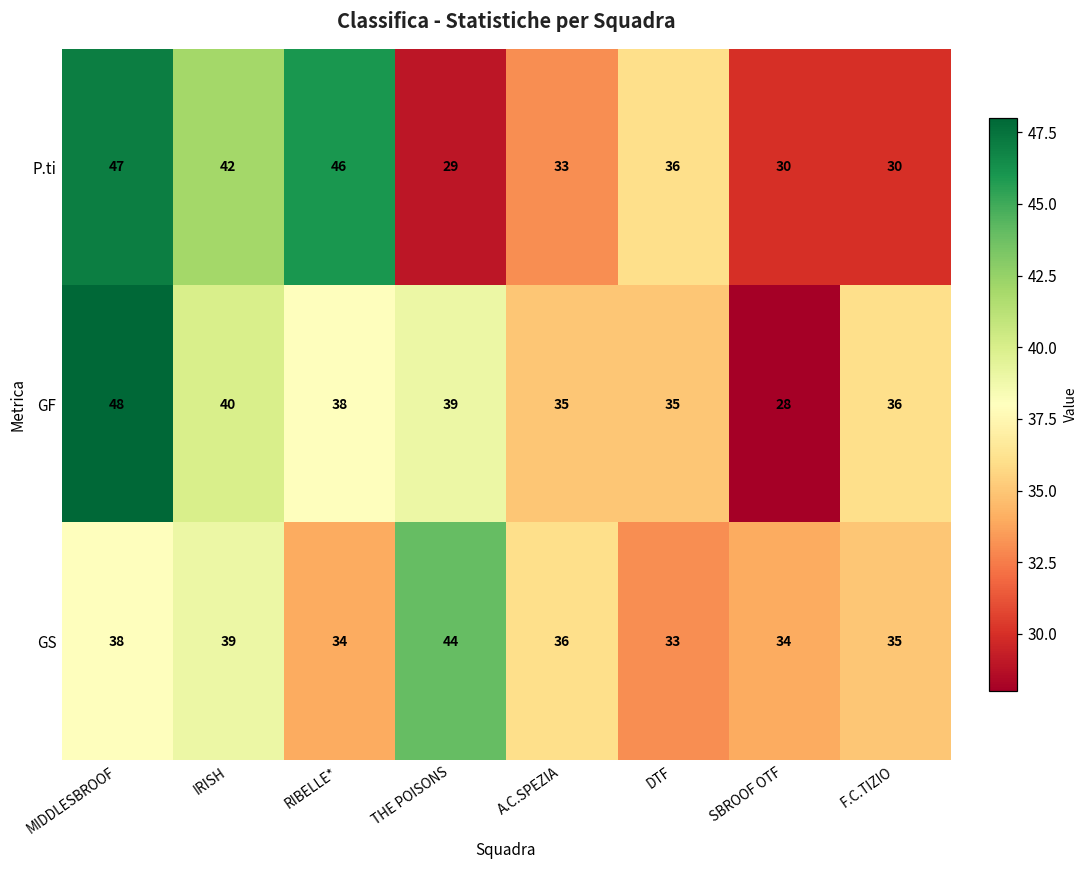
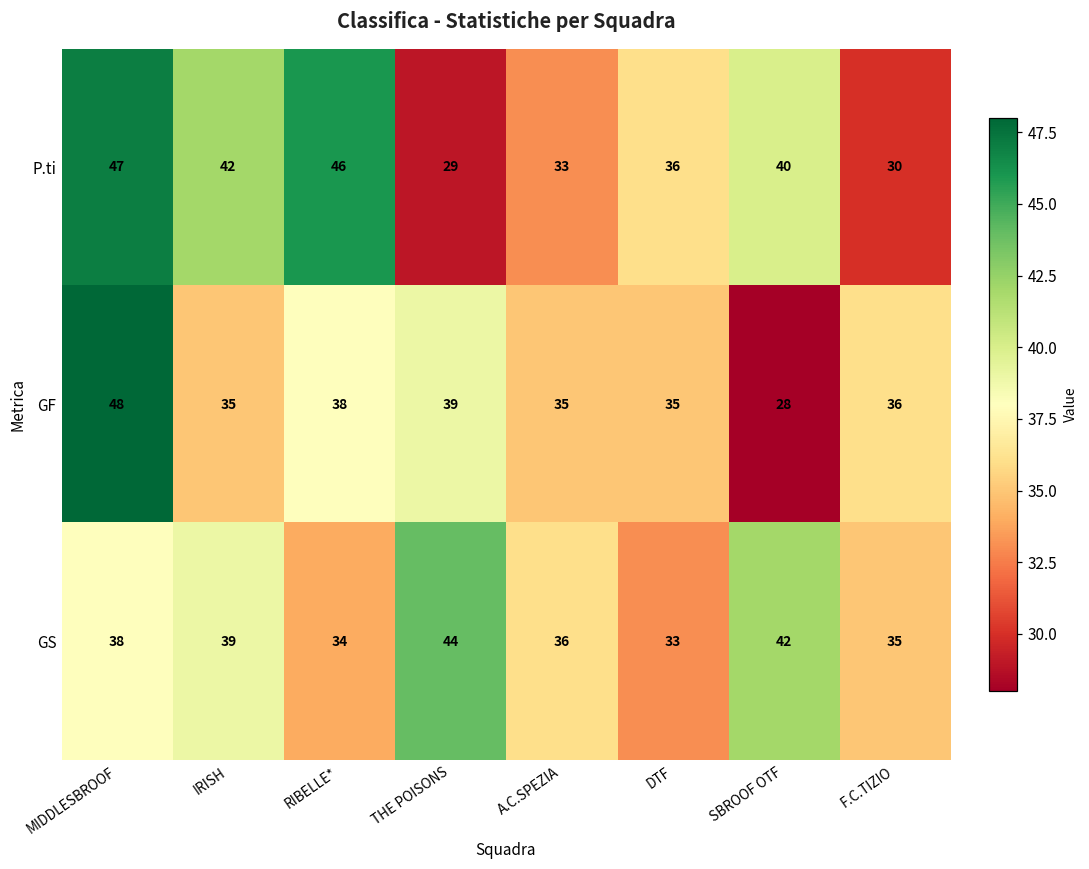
P.ti, SBROOF OTF: 30 -> 40
GF, IRISH: 40 -> 35
GS, SBROOF OTF: 34 -> 42
